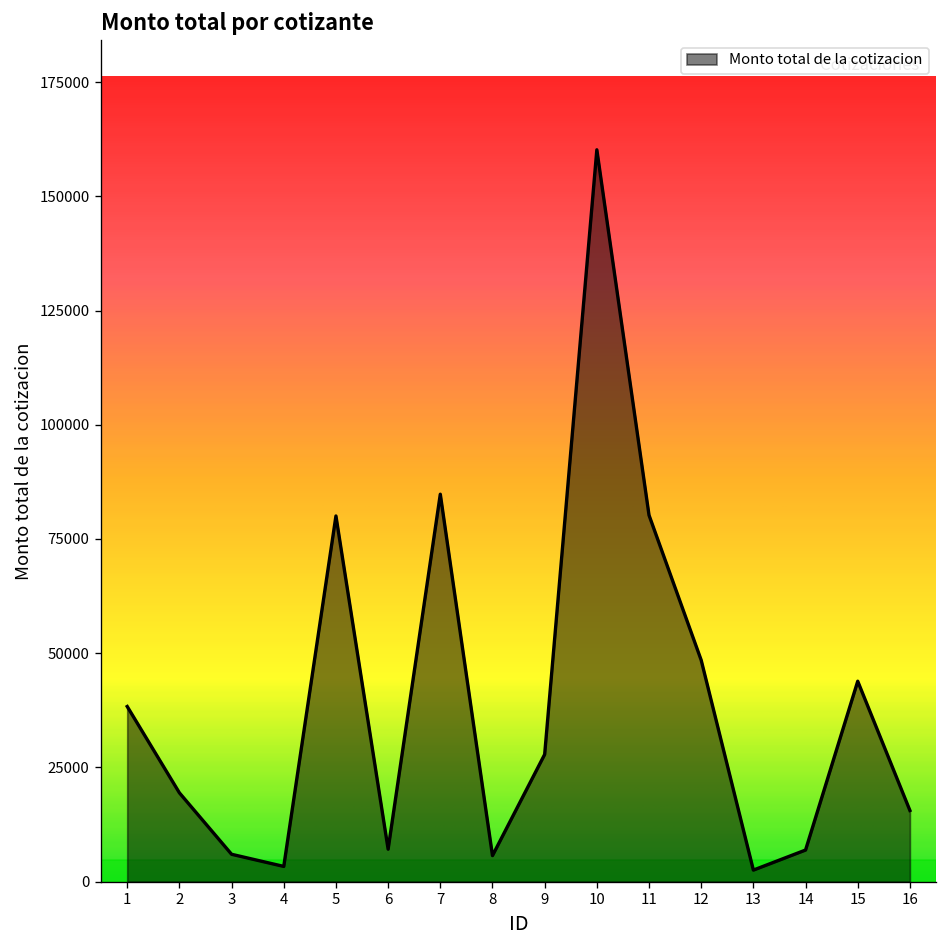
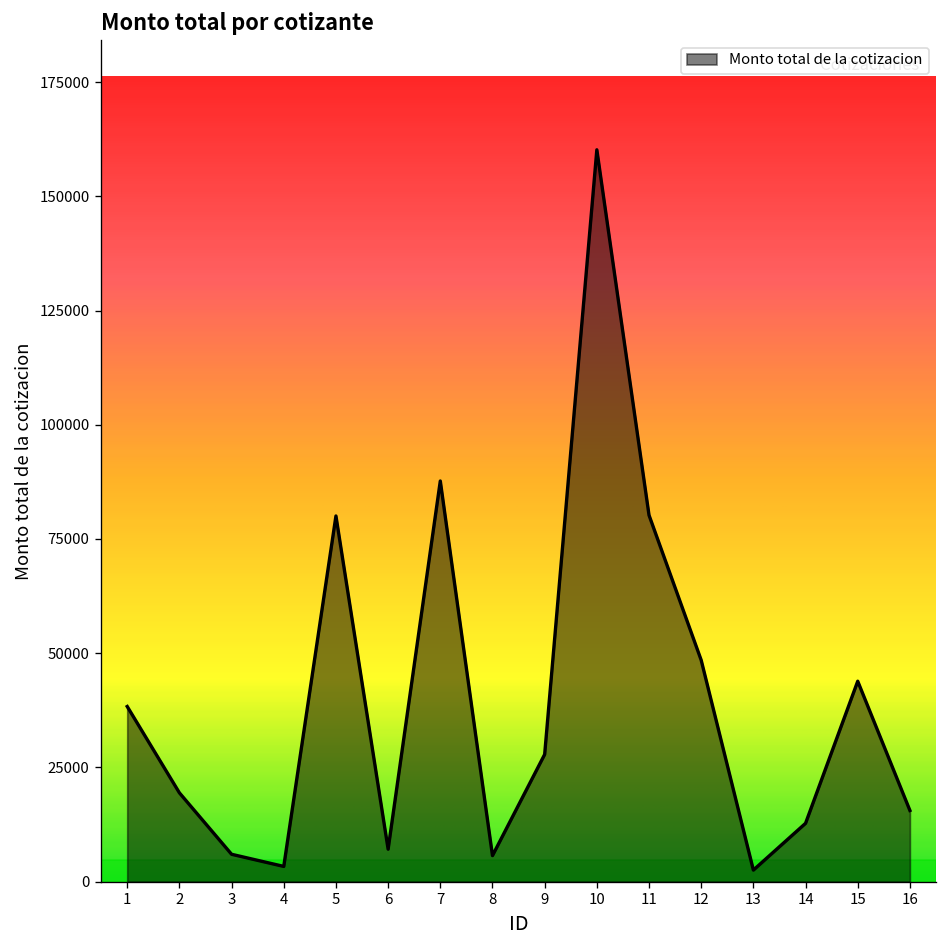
7: 85000 -> 88000
14: 7000 -> 13000
